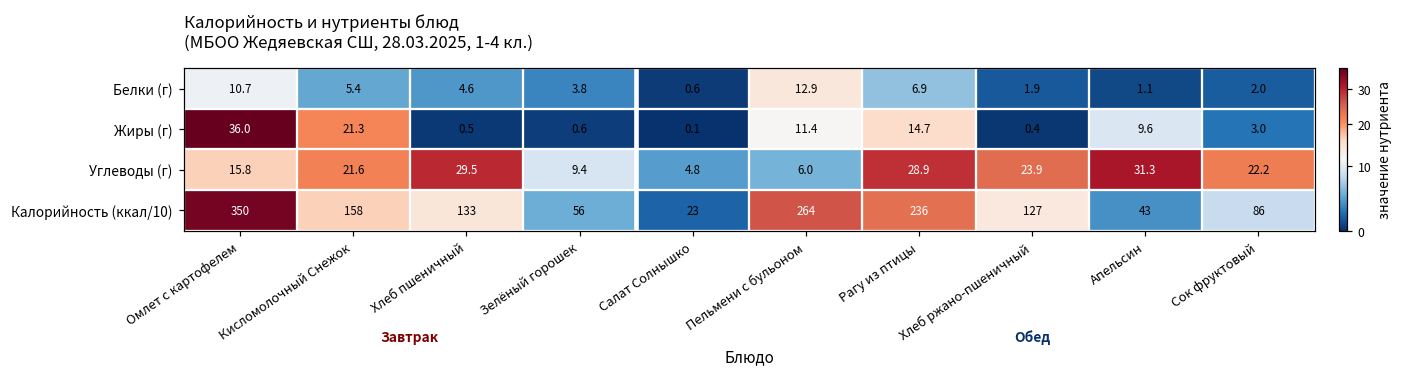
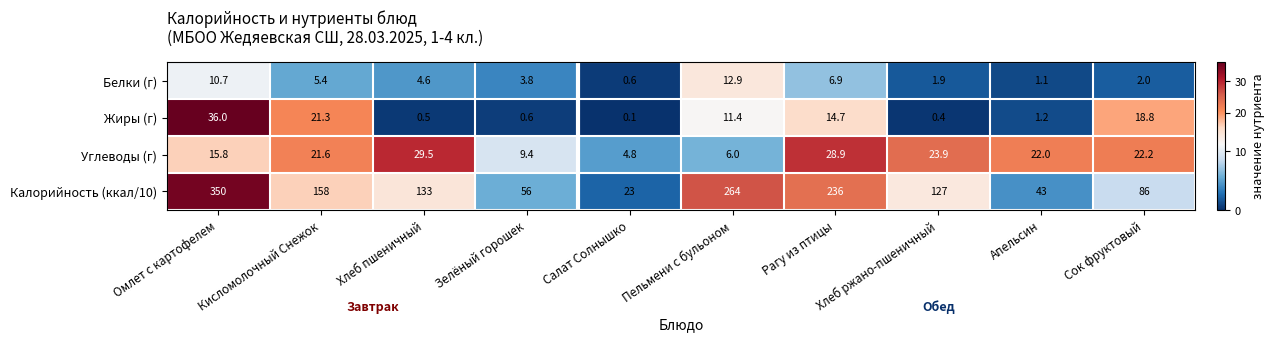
Жиры (г), Апельсин: 9.6 -> 1.2
Жиры (г), Сок фруктовый: 3.0 -> 18.8
Углеводы (г), Апельсин: 31.3 -> 22.0
